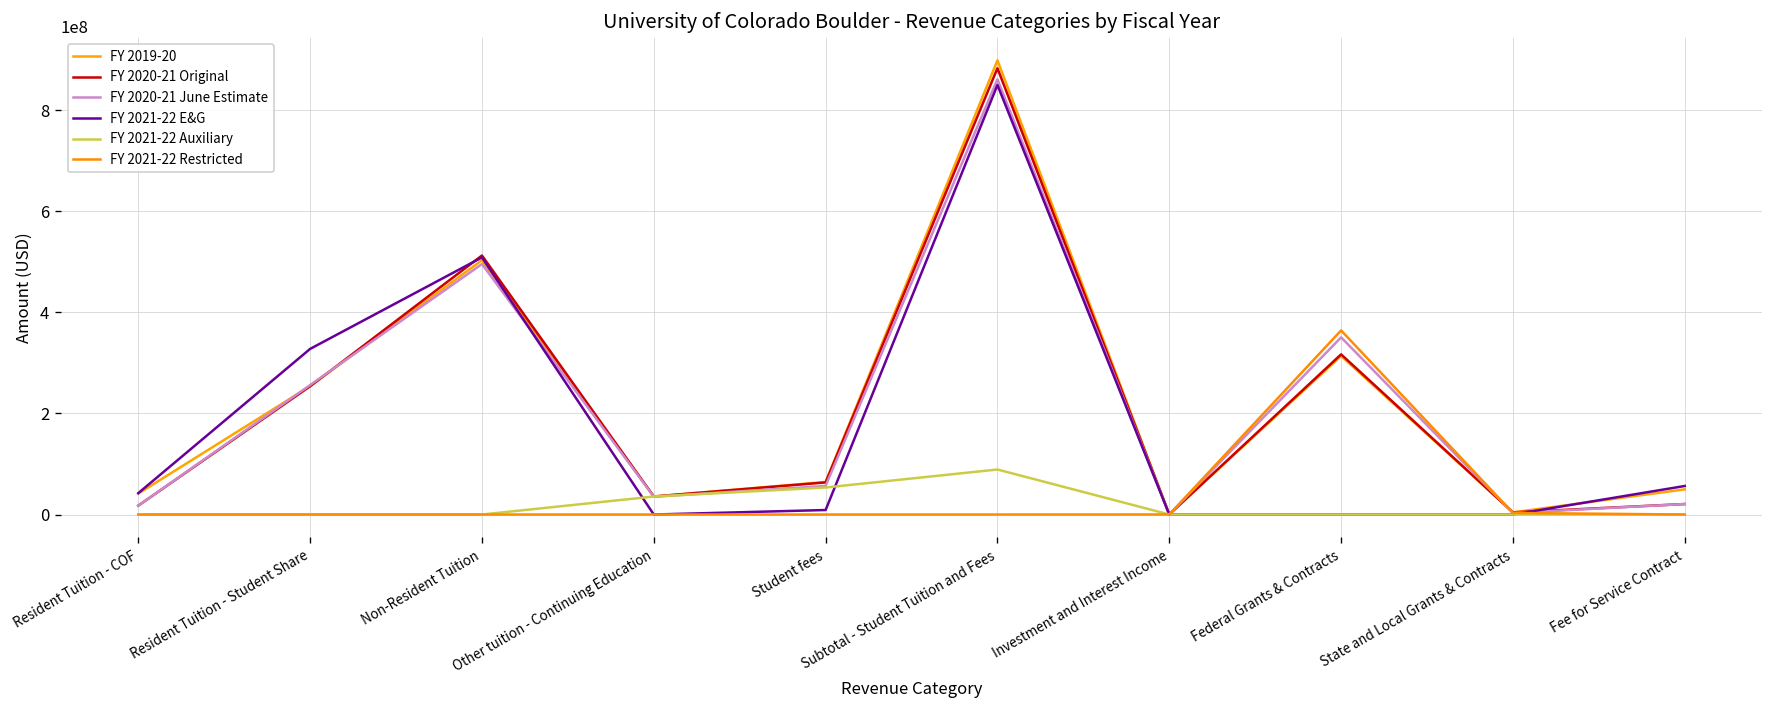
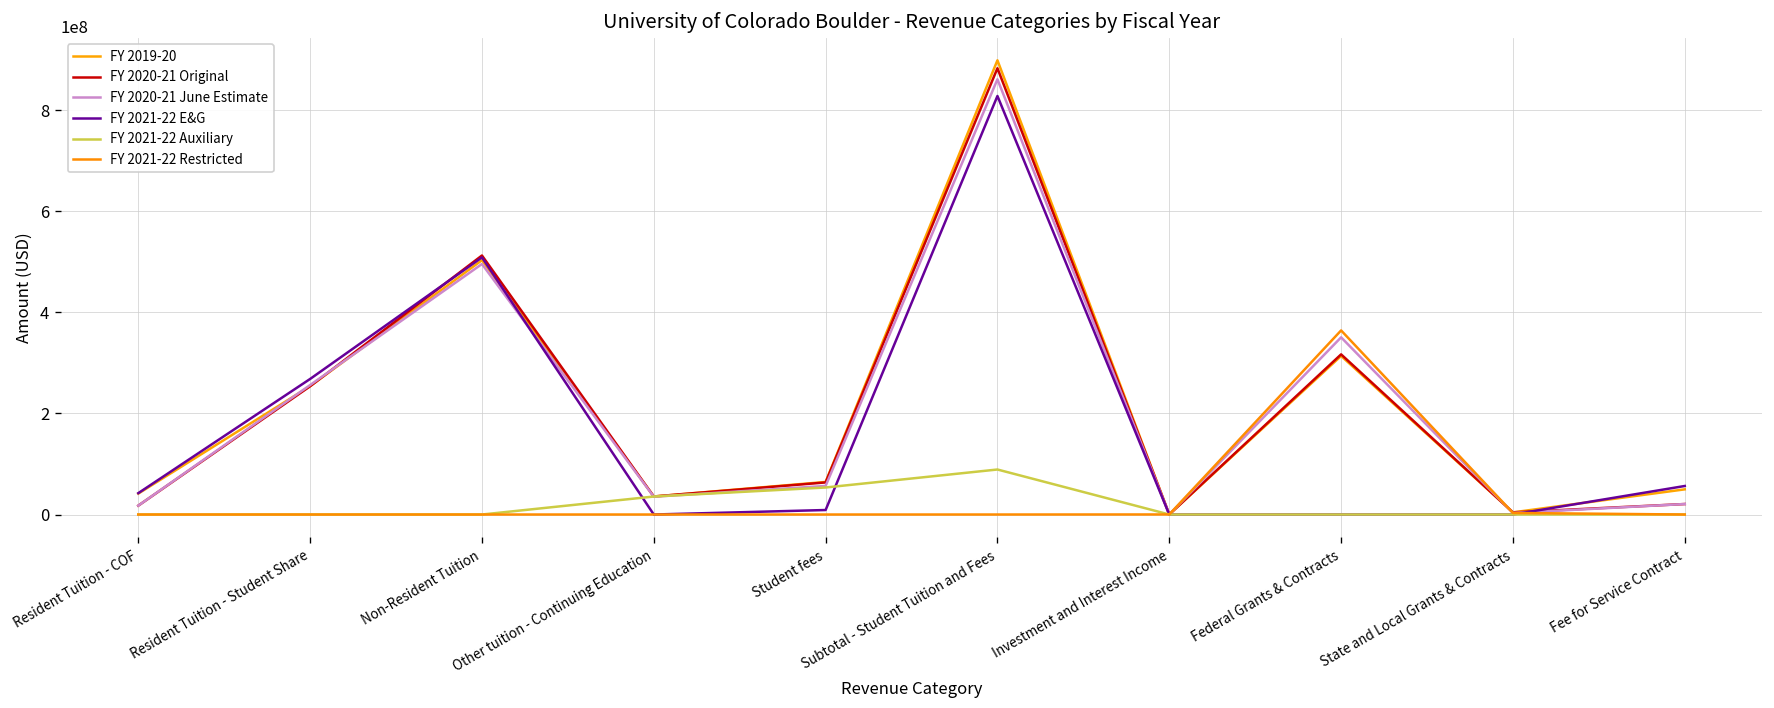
FY 2021-22 E&G, Resident Tuition - Student Share: 330000000 -> 270000000
FY 2021-22 E&G, Subtotal - Student Tuition and Fees: 850000000 -> 830000000
